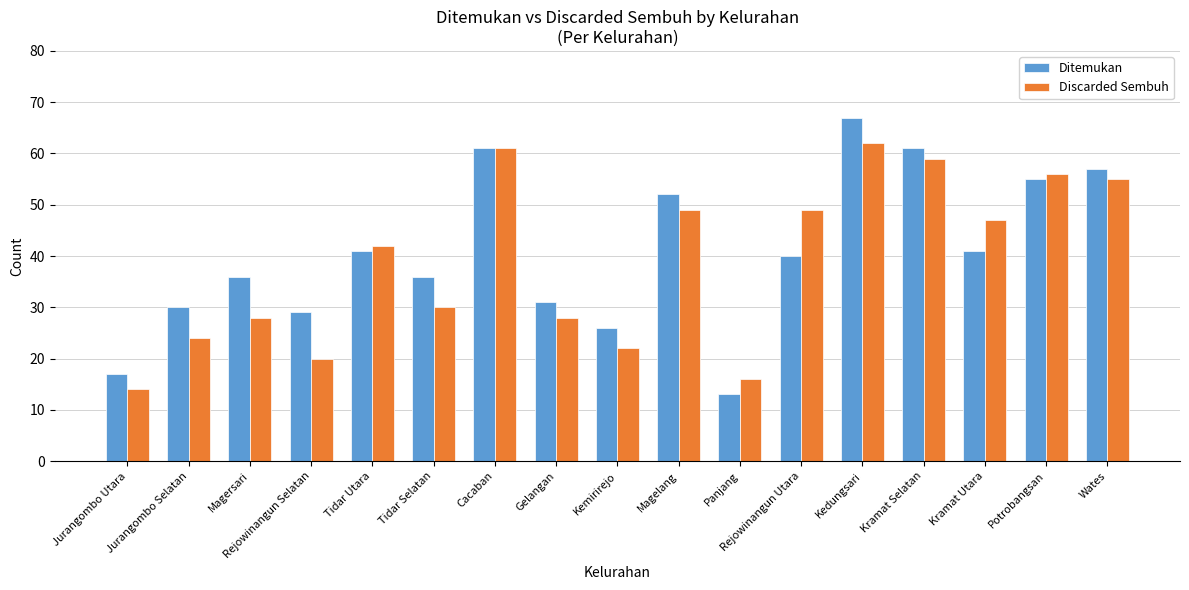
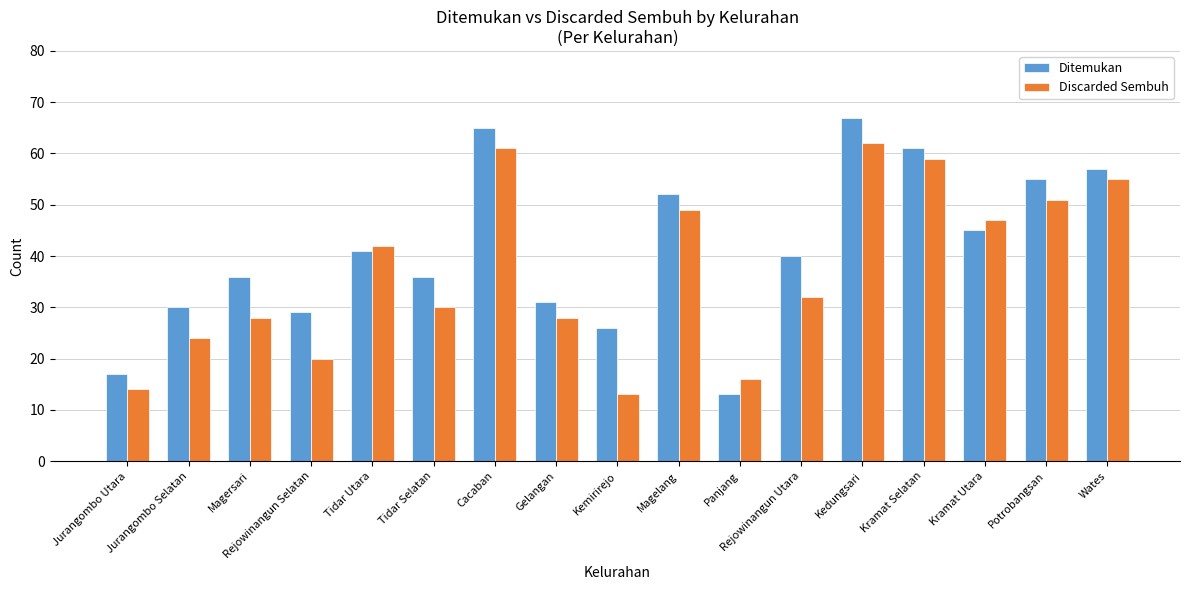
Ditemukan, Cacaban: 61 -> 65
Discarded Sembuh, Kemirirejo: 22 -> 13
Discarded Sembuh, Rejowinangun Utara: 49 -> 32
Ditemukan, Kramat Utara: 41 -> 45
Discarded Sembuh, Potrobangsan: 56 -> 51
